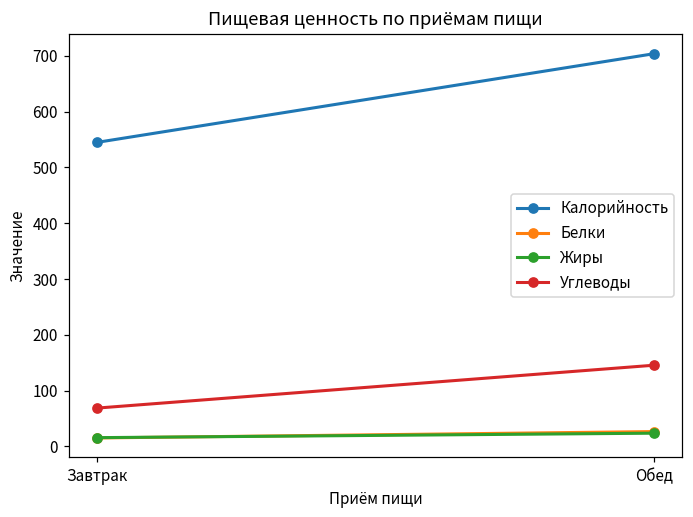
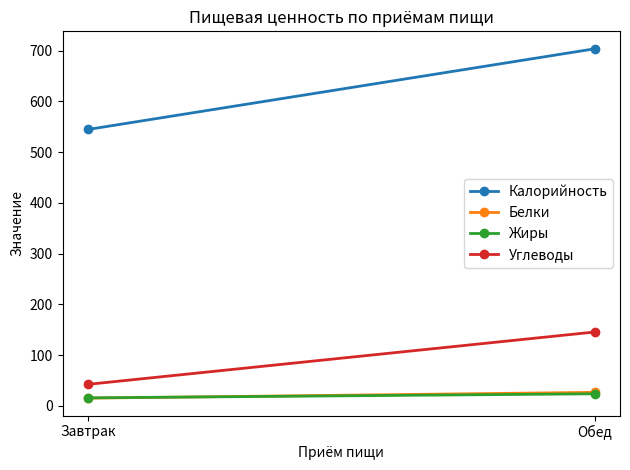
Углеводы, Завтрак: 70 -> 40
